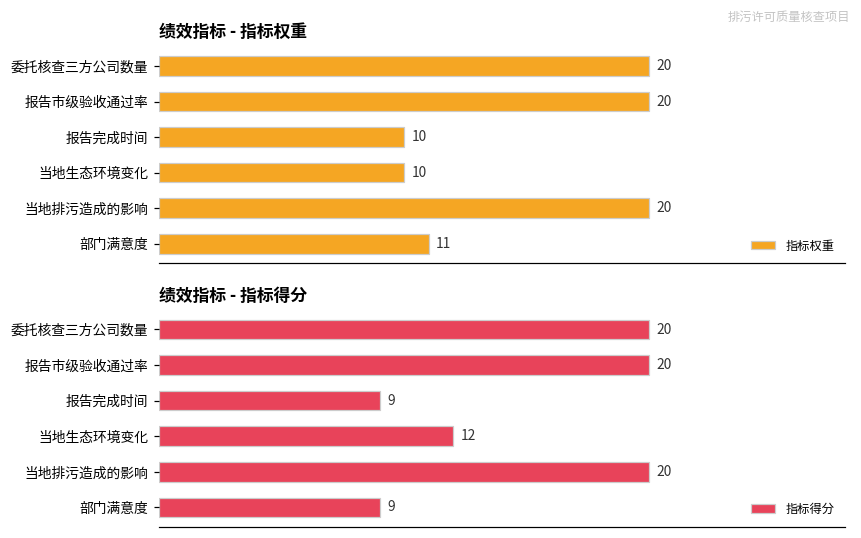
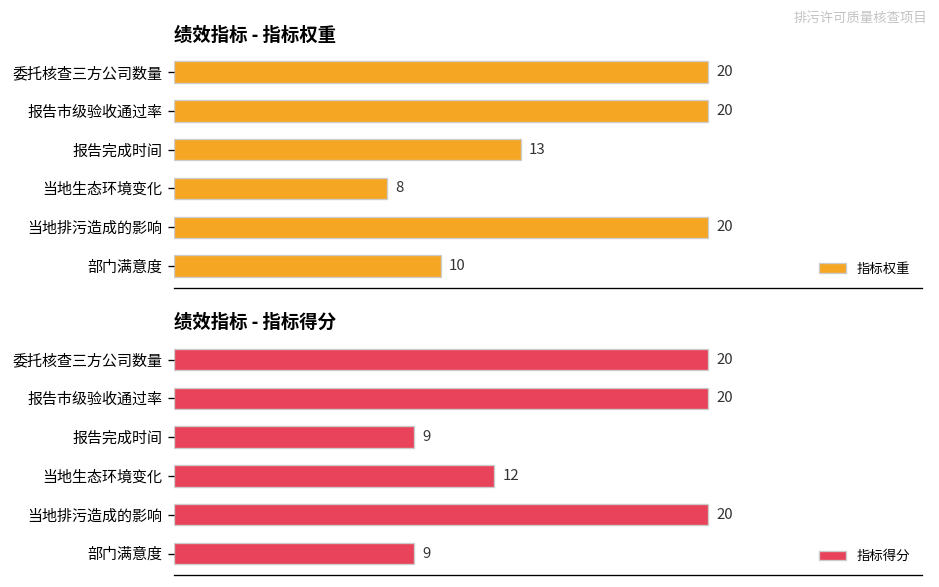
绩效指标 - 指标权重, 报告完成时间: 10 -> 13
绩效指标 - 指标权重, 当地生态环境变化: 10 -> 8
绩效指标 - 指标权重, 部门满意度: 11 -> 10
